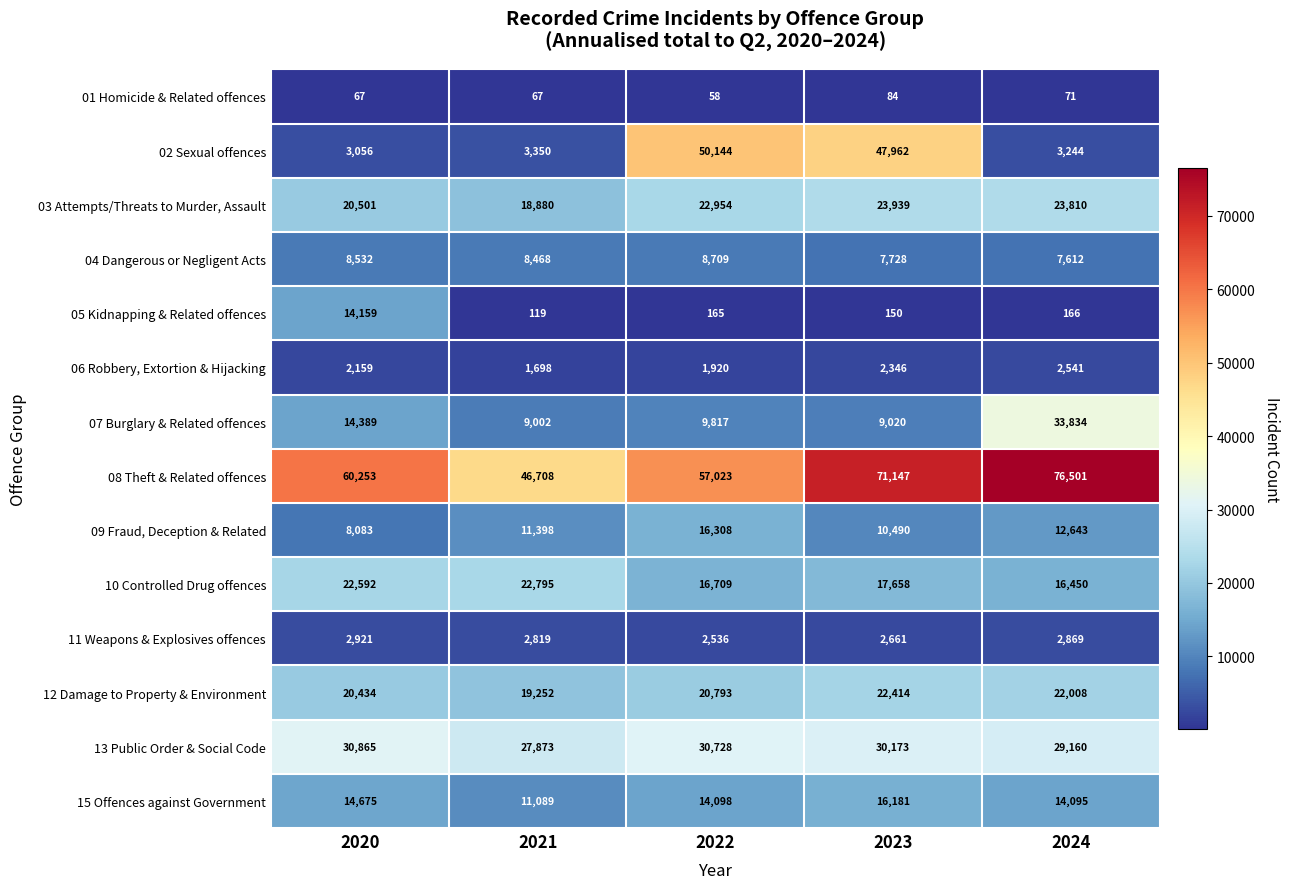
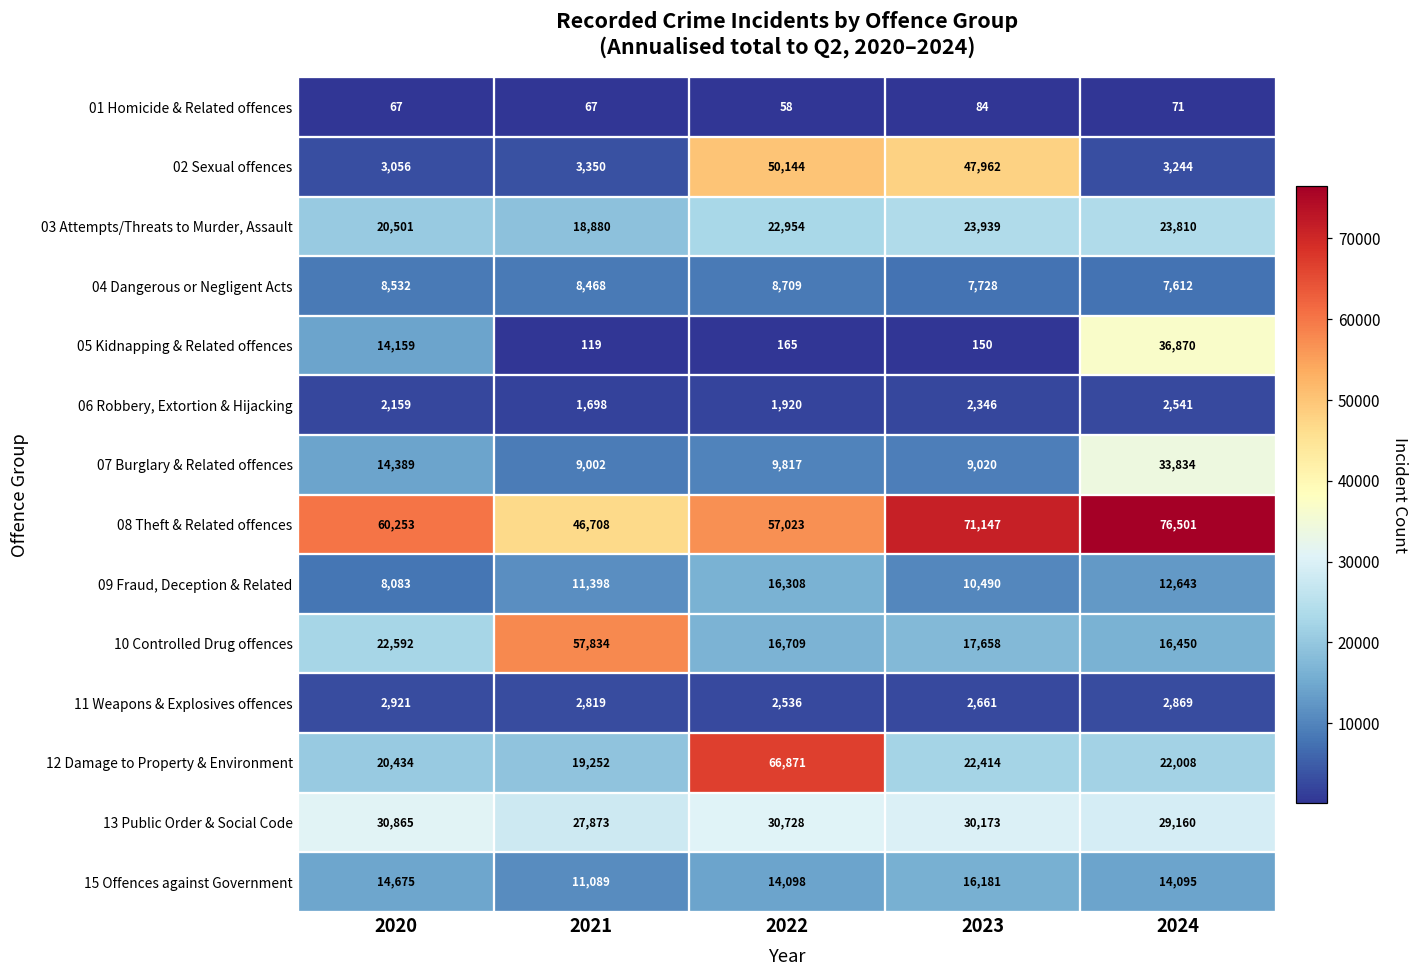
05 Kidnapping & Related offences, 2024: 166 -> 36,870
10 Controlled Drug offences, 2021: 22,795 -> 57,834
12 Damage to Property & Environment, 2022: 20,793 -> 66,871
